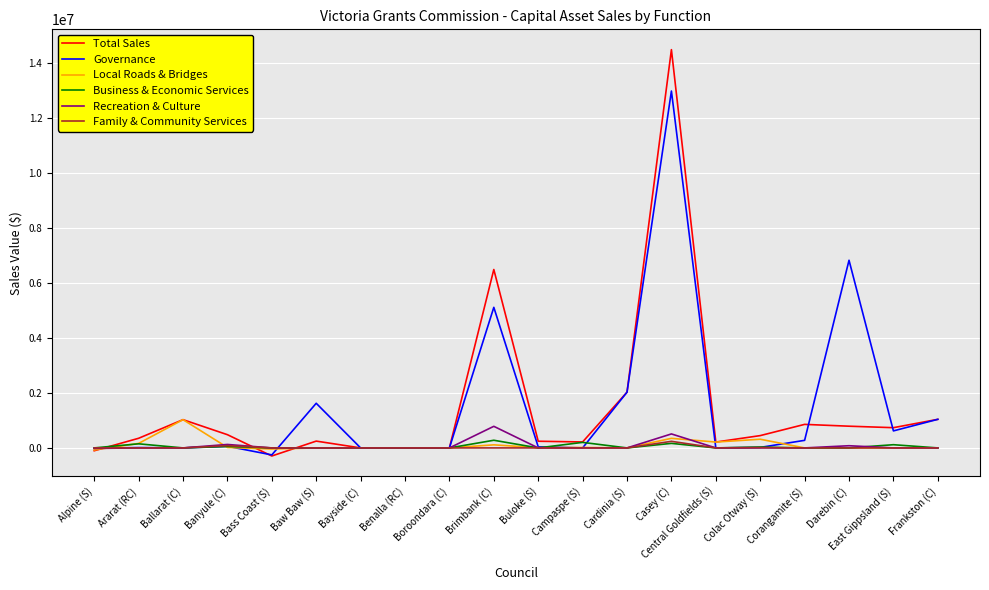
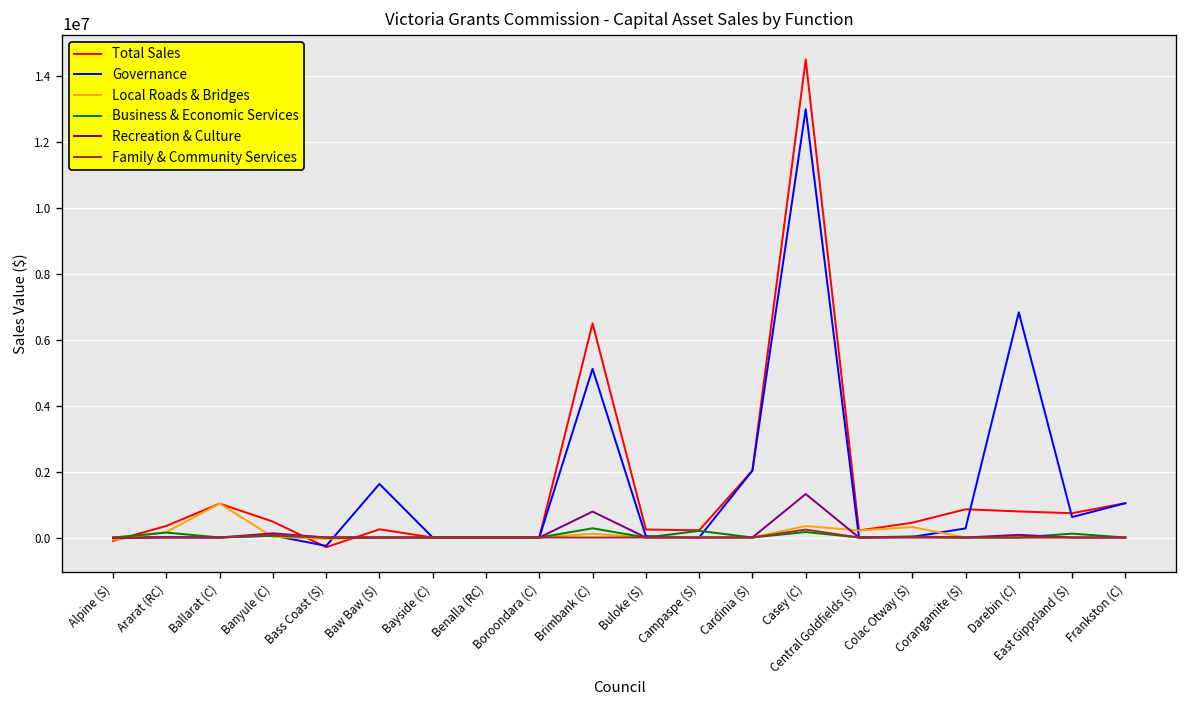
Recreation & Culture, Casey (C): 500000 -> 1300000
